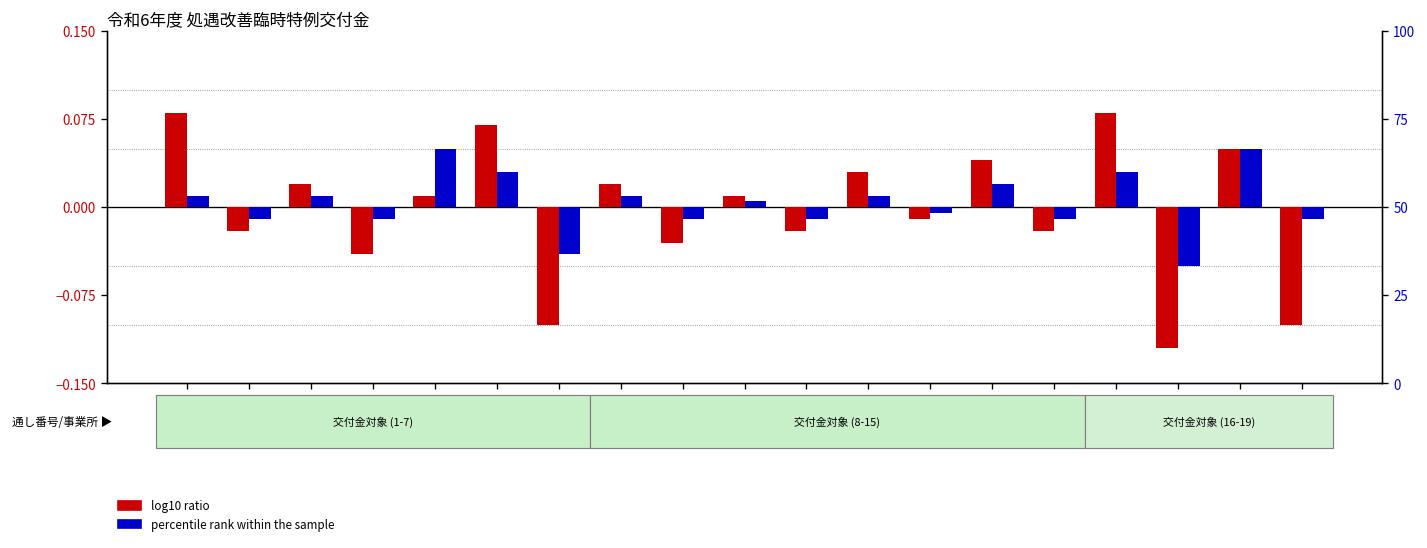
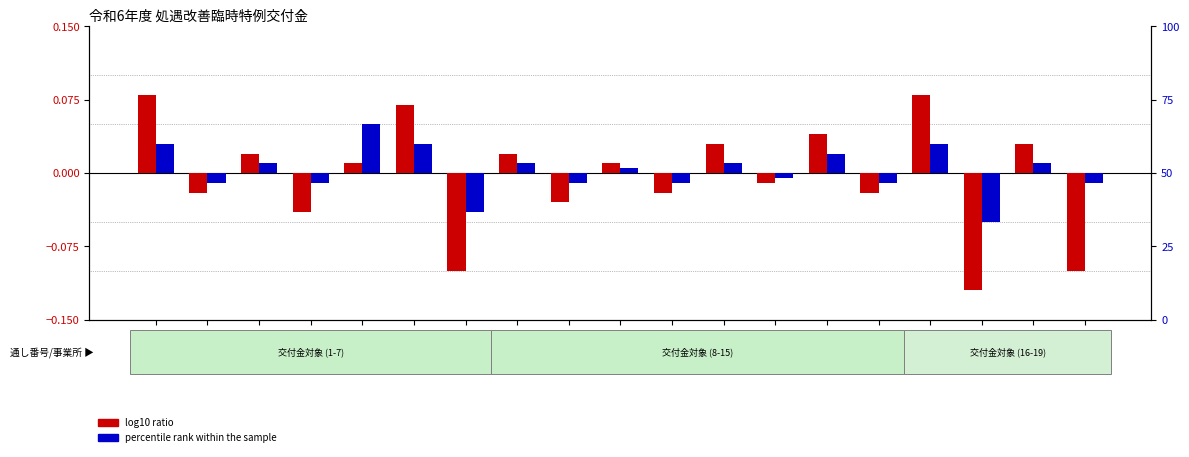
percentile rank within the sample, 事業所 1: 0.01 -> 0.03
log10 ratio, 事業所 18: 0.05 -> 0.03
percentile rank within the sample, 事業所 18: 0.05 -> 0.01
